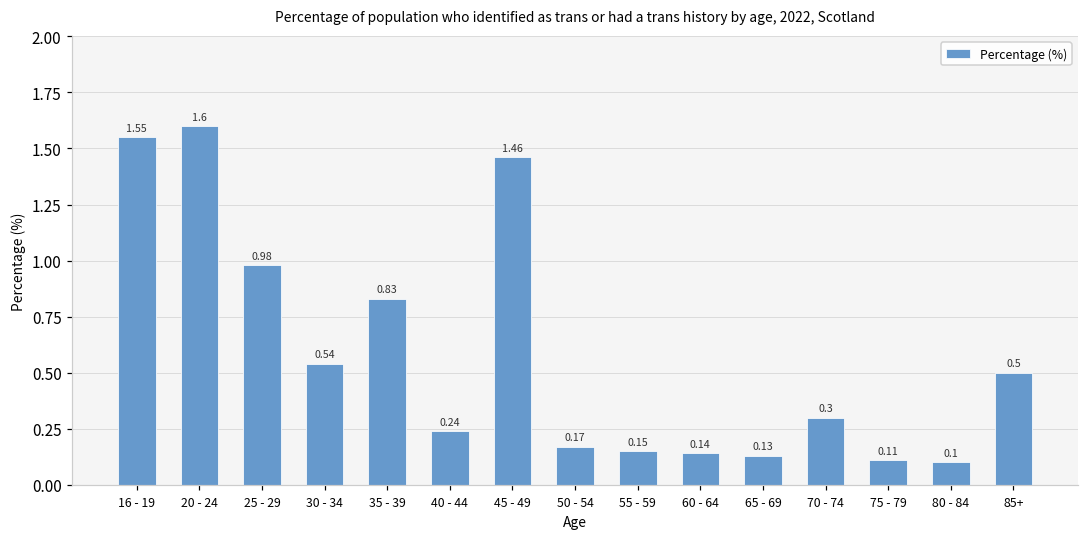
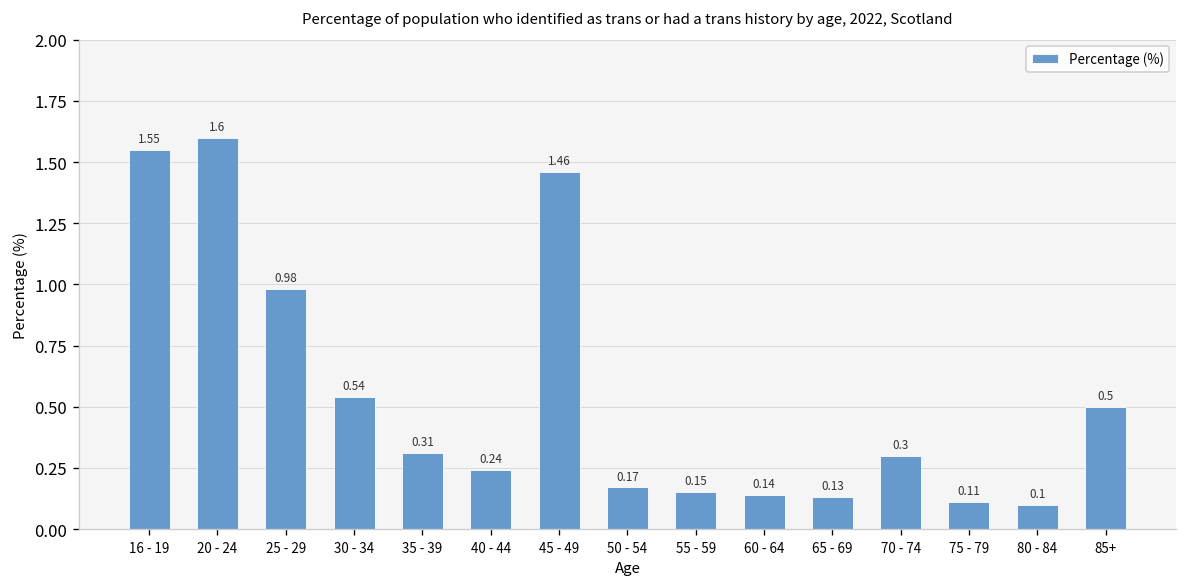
35 - 39: 0.83 -> 0.31
